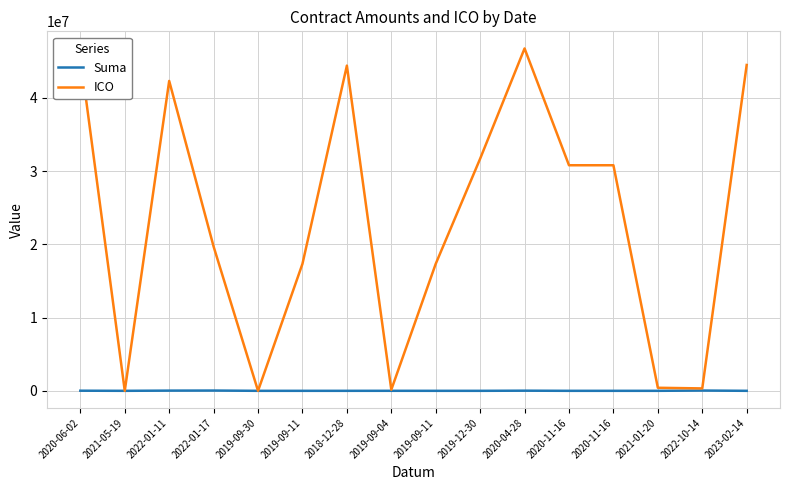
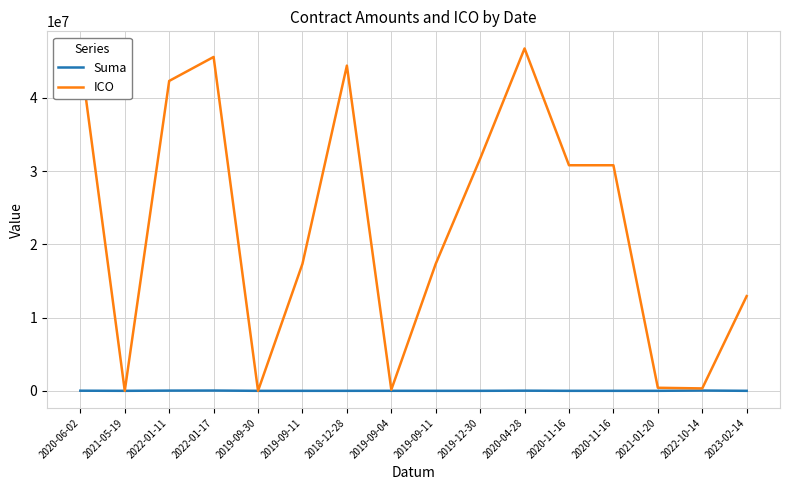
ICO, 2022-01-17: 20000000 -> 46000000
ICO, 2023-02-14: 44000000 -> 13000000
